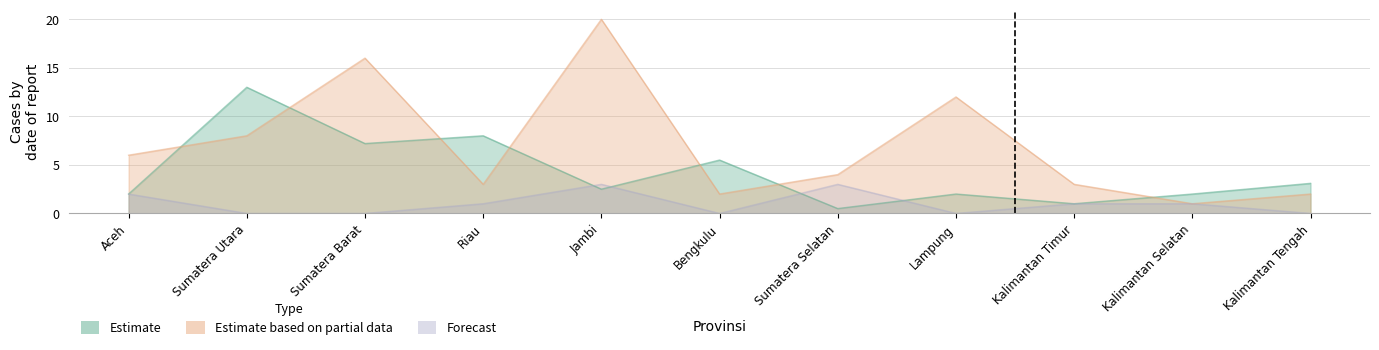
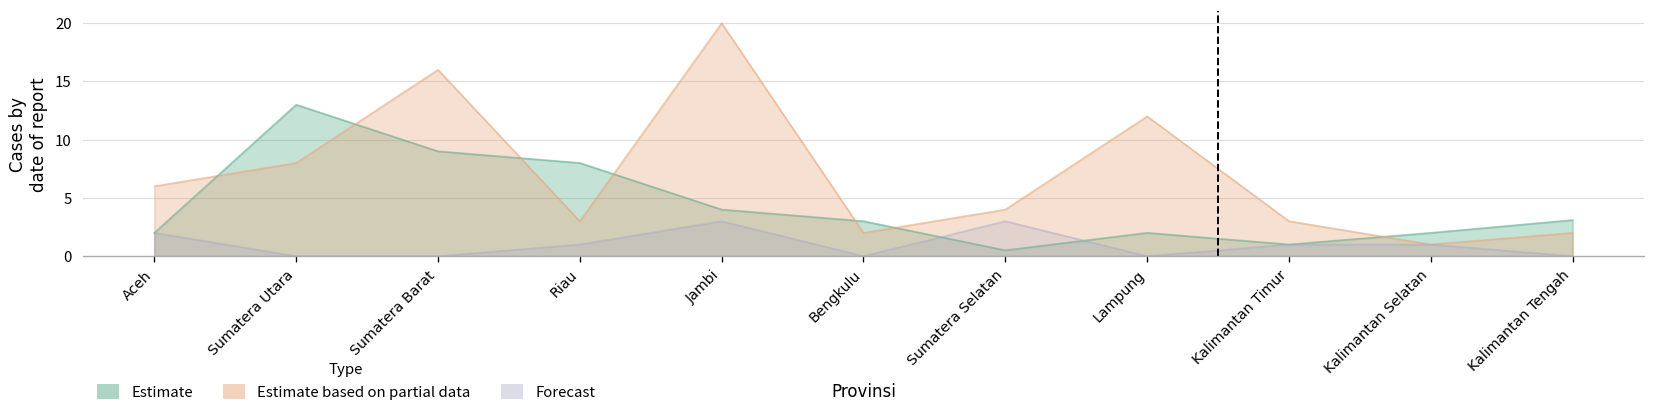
Estimate, Sumatera Barat: 7 -> 9
Estimate, Jambi: 3 -> 4
Estimate, Bengkulu: 6 -> 3
